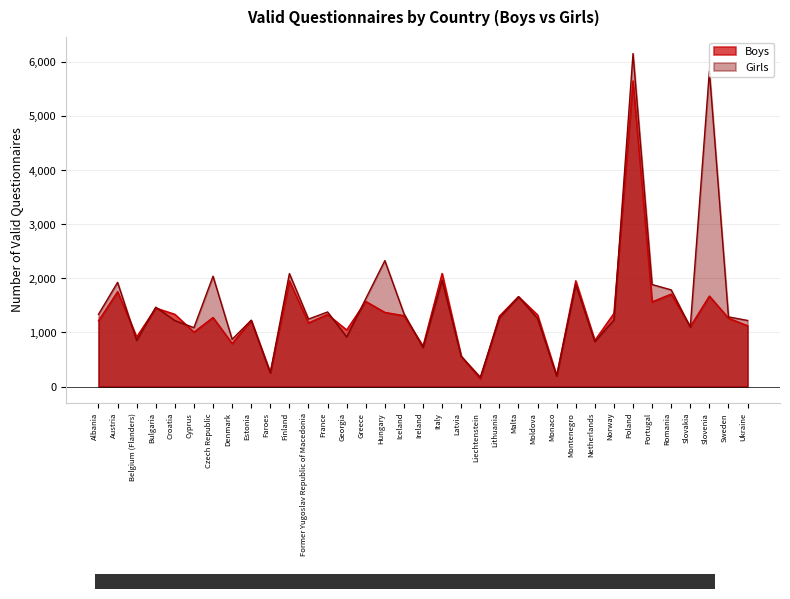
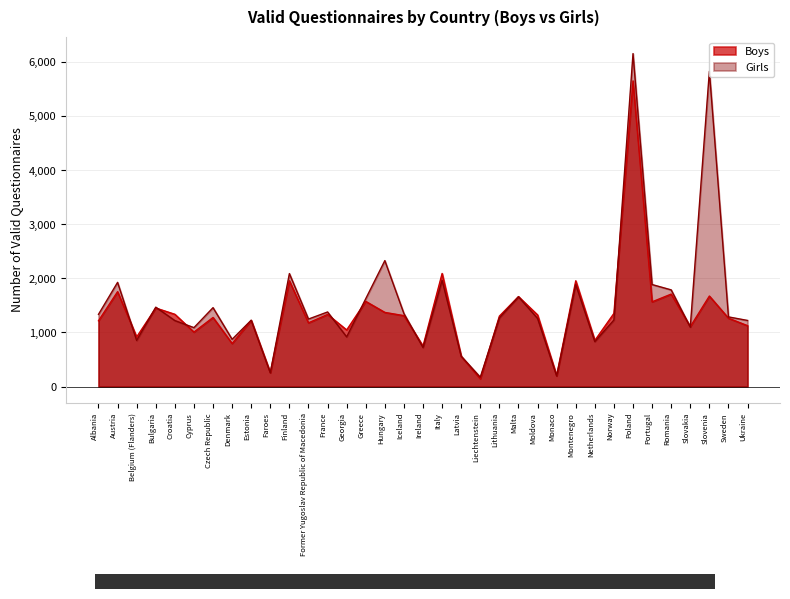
Girls, Czech Republic: 2,000 -> 1,500
